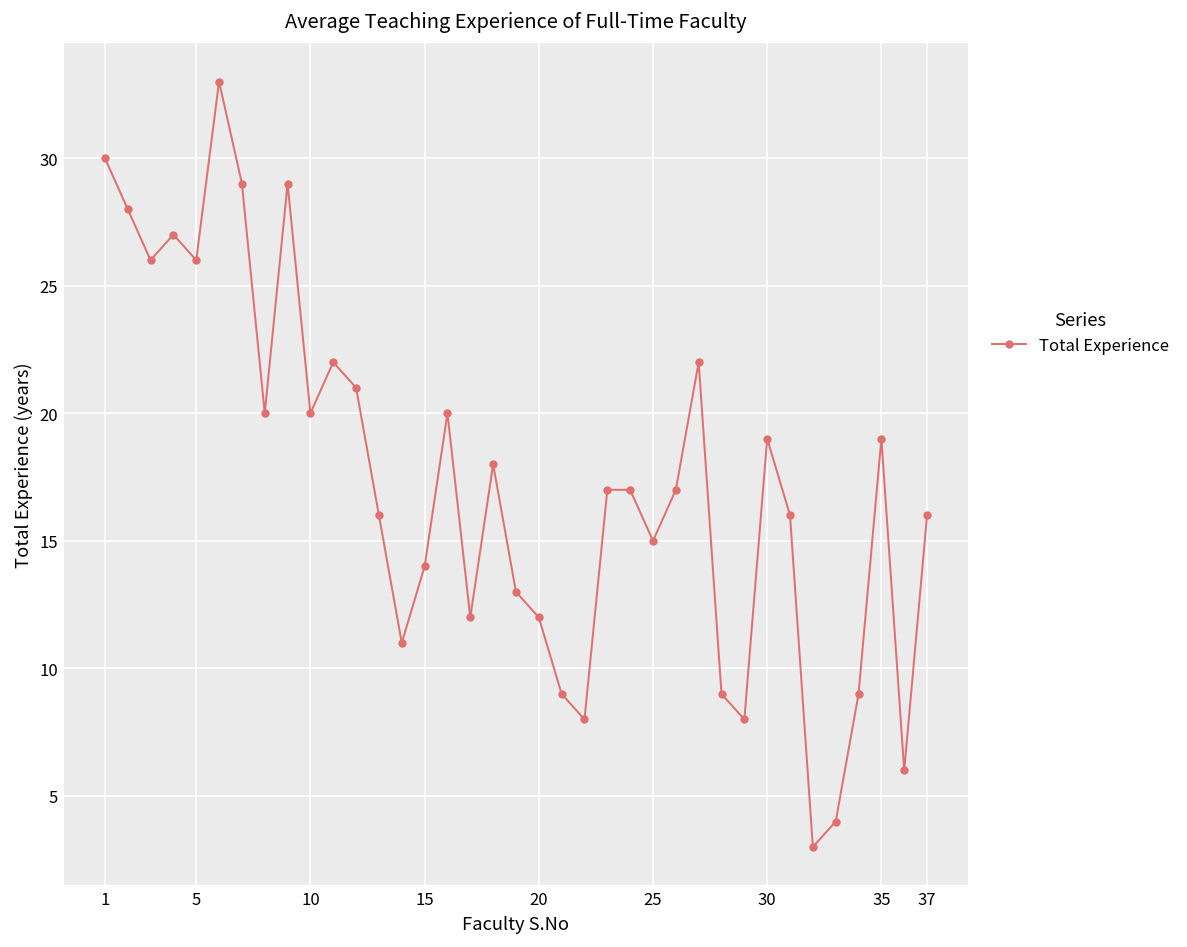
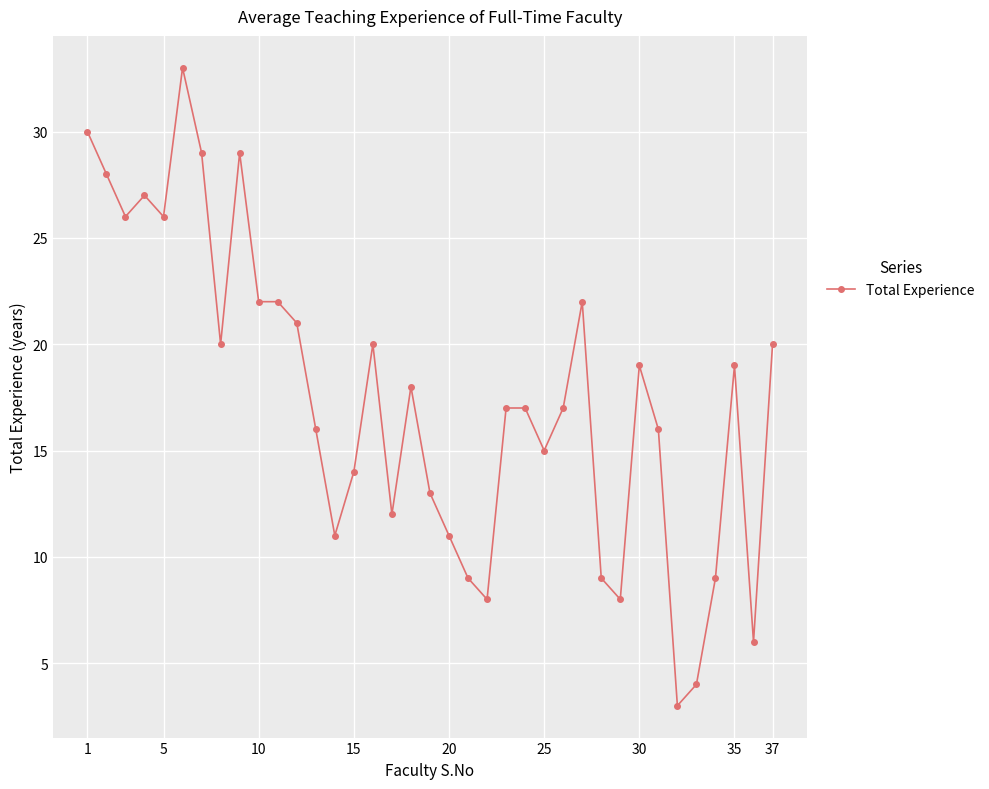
10: 20 -> 22
20: 12 -> 11
37: 16 -> 20
